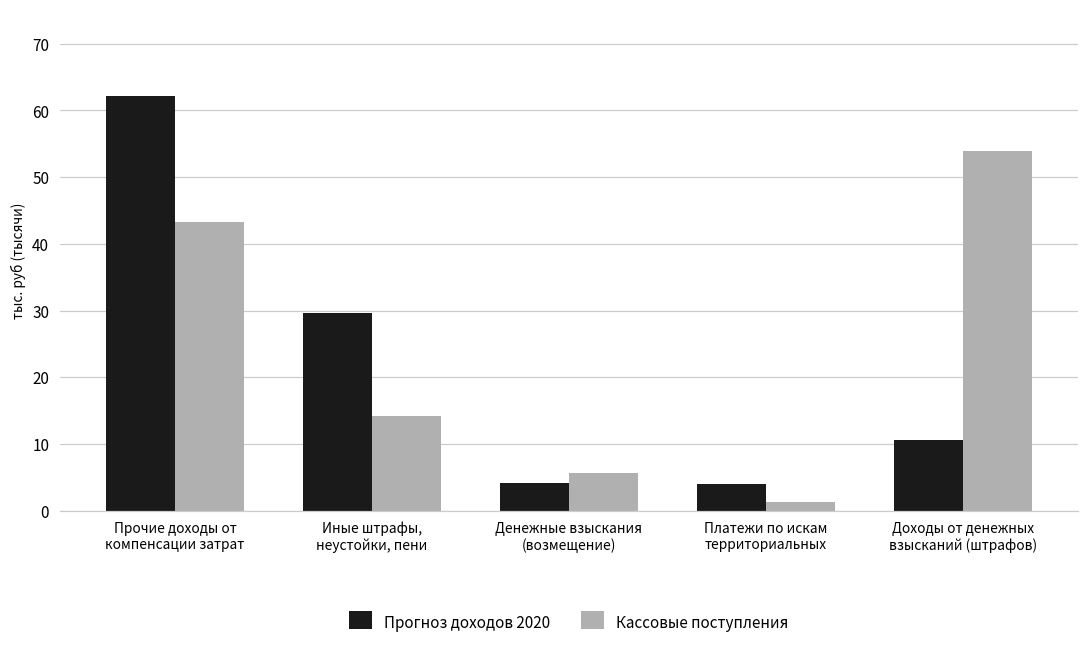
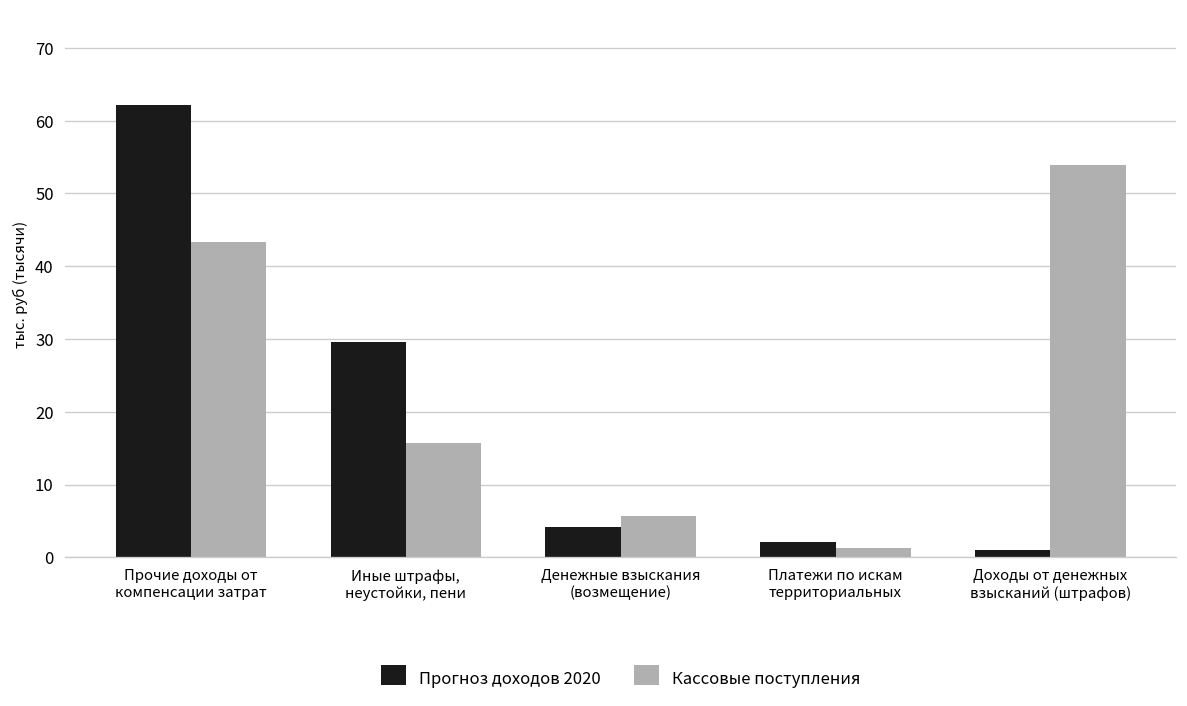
Кассовые поступления, Иные штрафы, неустойки, пени: 14 -> 16
Прогноз доходов 2020, Платежи по искам территориальных: 4 -> 2
Прогноз доходов 2020, Доходы от денежных взысканий (штрафов): 11 -> 1
